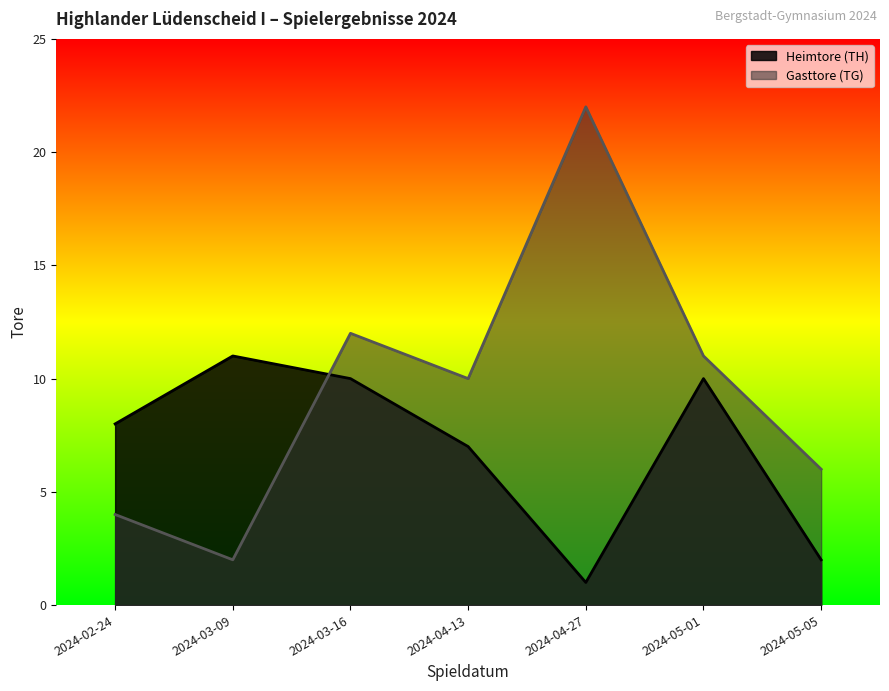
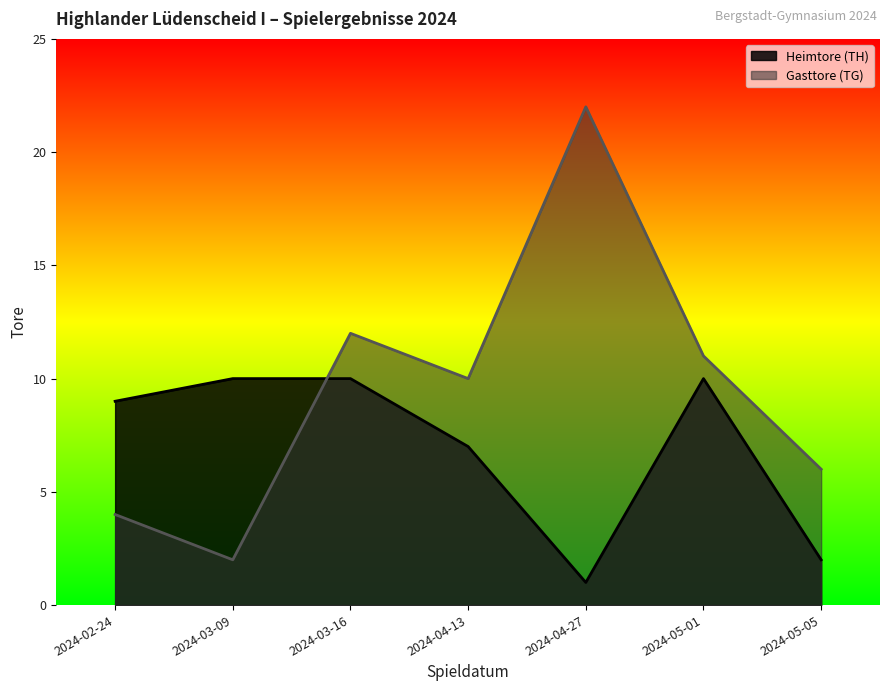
Heimtore (TH), 2024-02-24: 8 -> 9
Heimtore (TH), 2024-03-09: 11 -> 10
